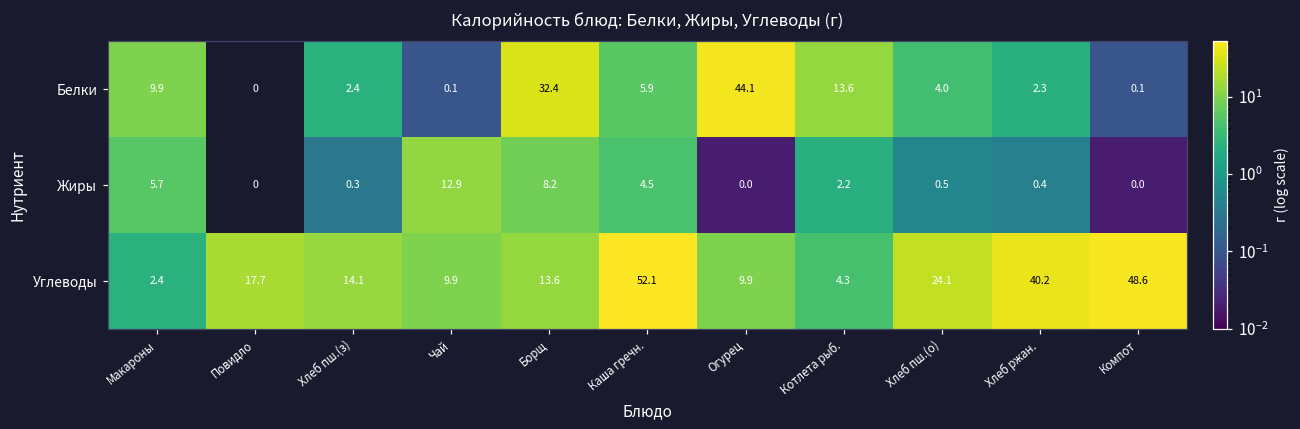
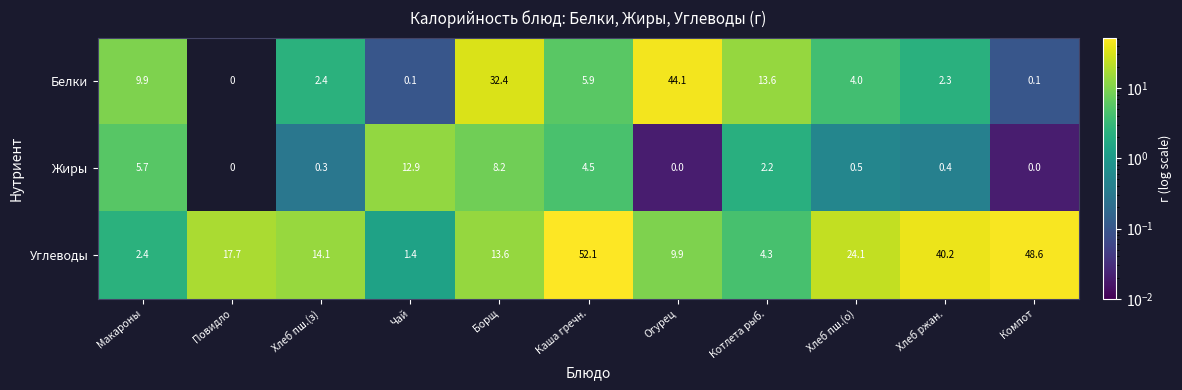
Углеводы, Чай: 9.9 -> 1.4
